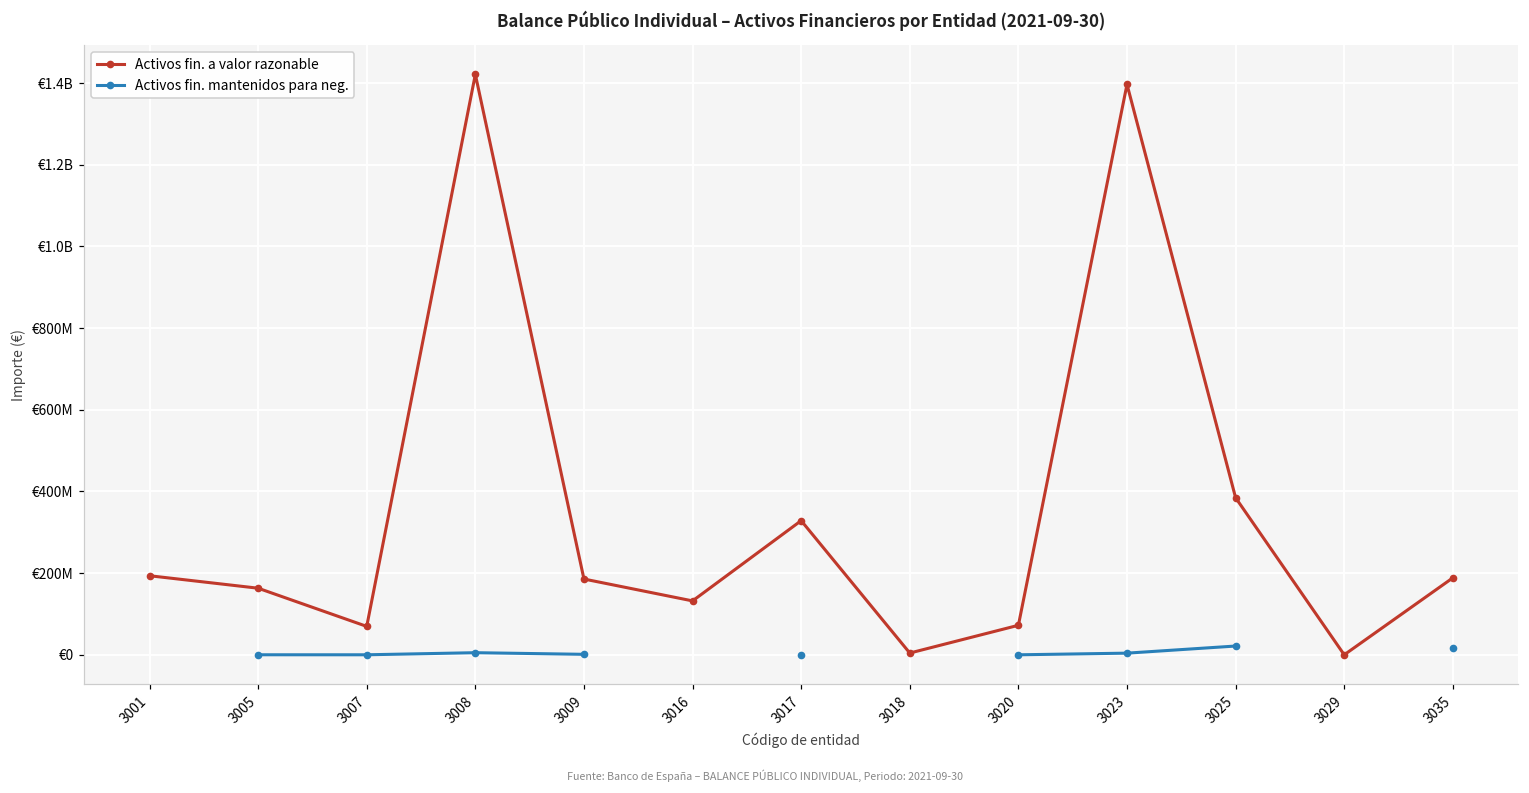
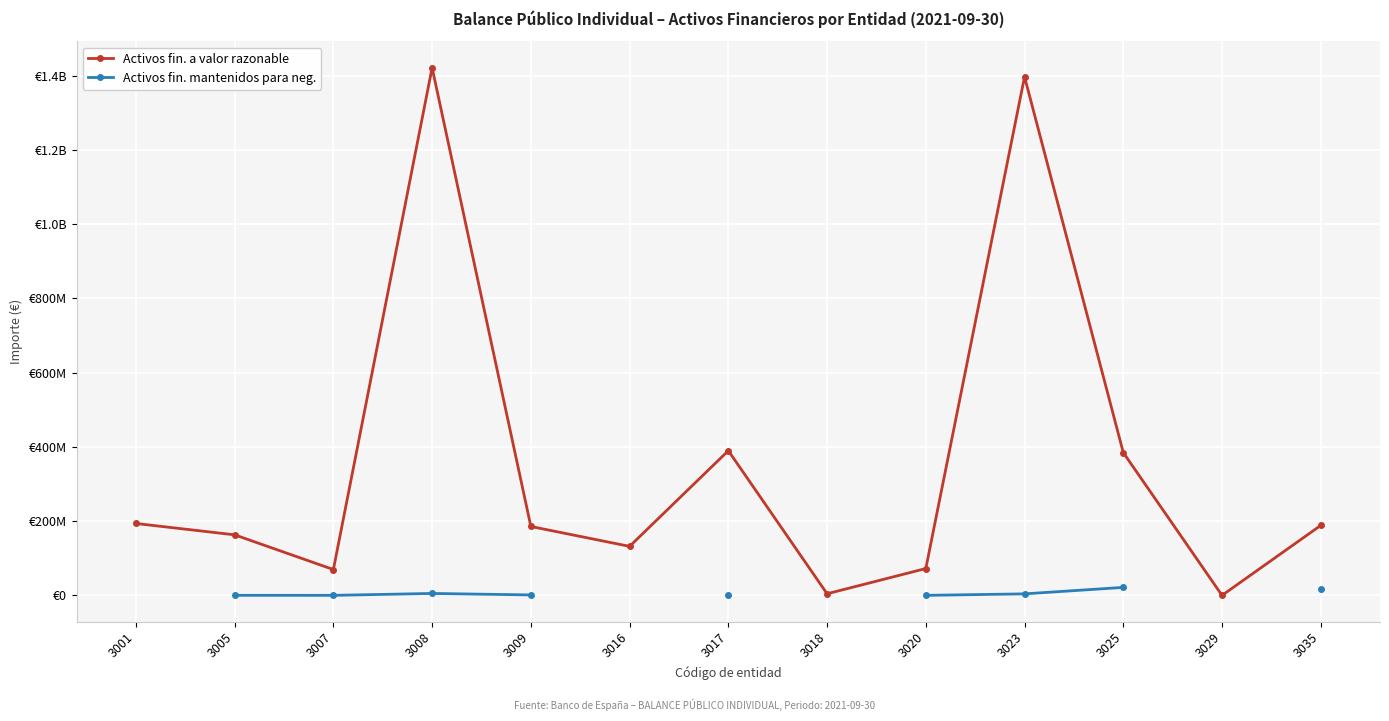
Activos fin. a valor razonable, 3017: €330000000 -> €390000000
